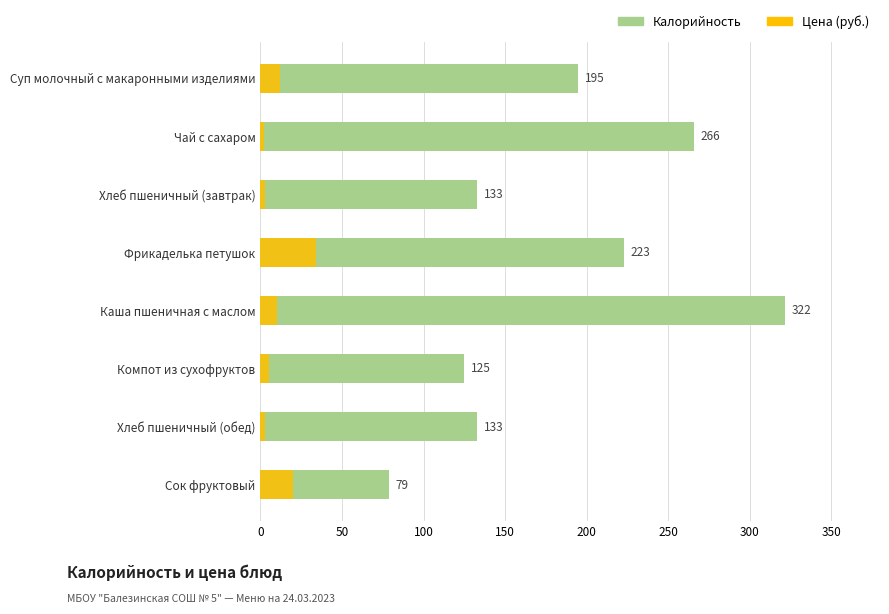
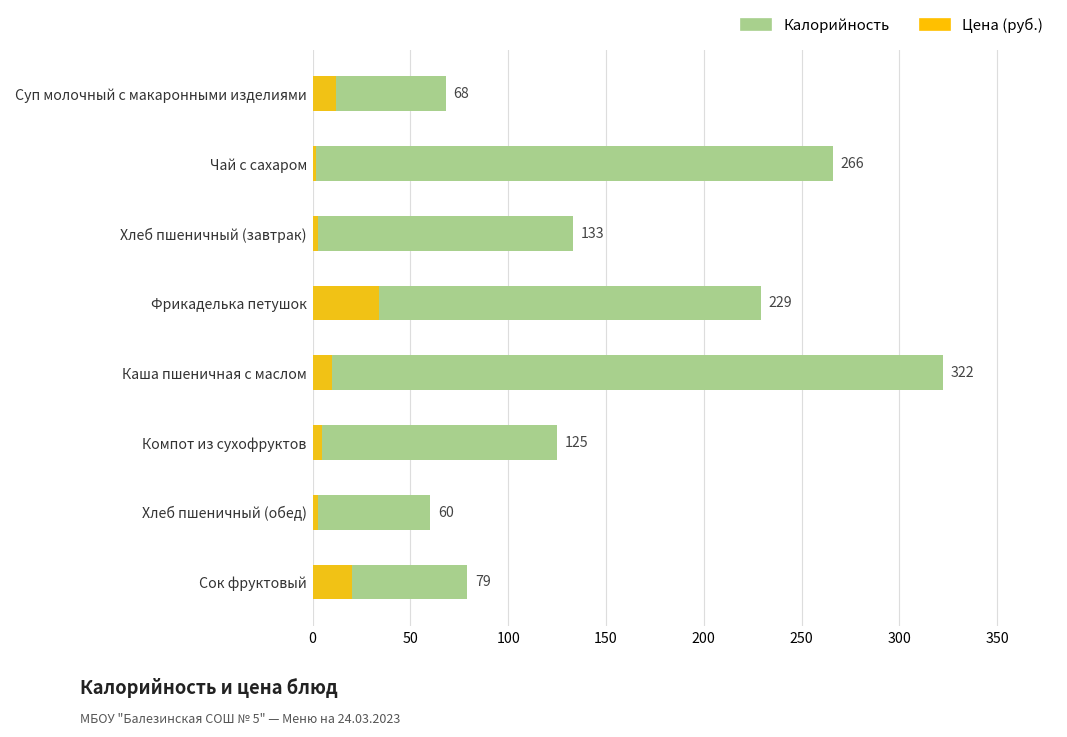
Калорийность, Суп молочный с макаронными изделиями: 195 -> 68
Калорийность, Фрикаделька петушок: 223 -> 229
Калорийность, Хлеб пшеничный (обед): 133 -> 60
